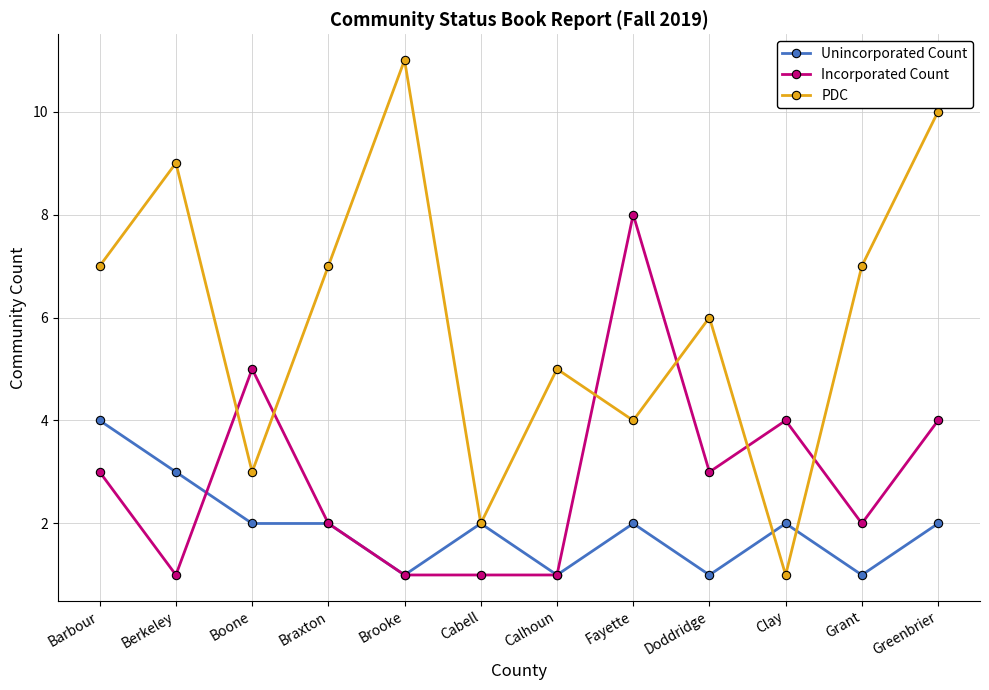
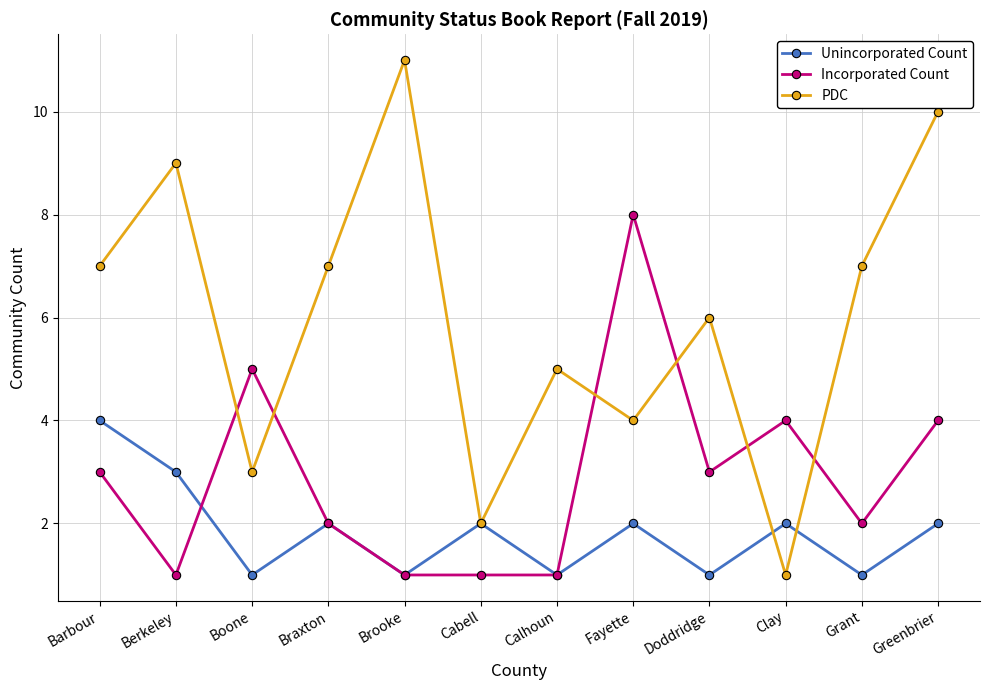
Unincorporated Count, Boone: 2 -> 1
